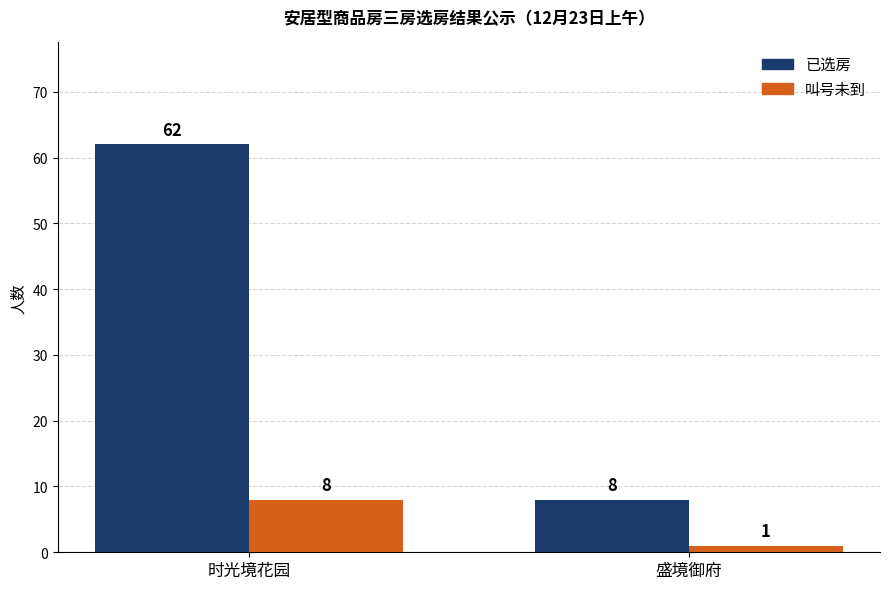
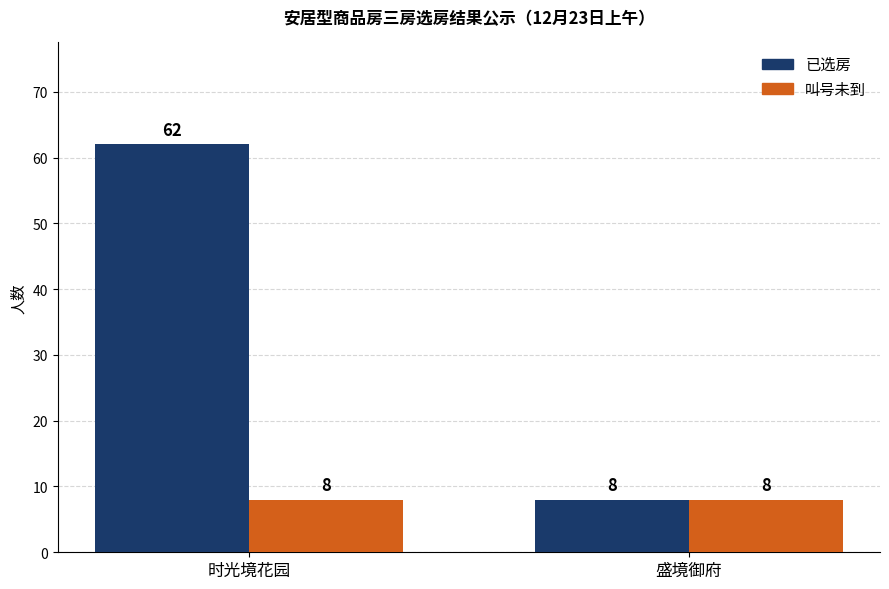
叫号未到, 盛境御府: 1 -> 8
